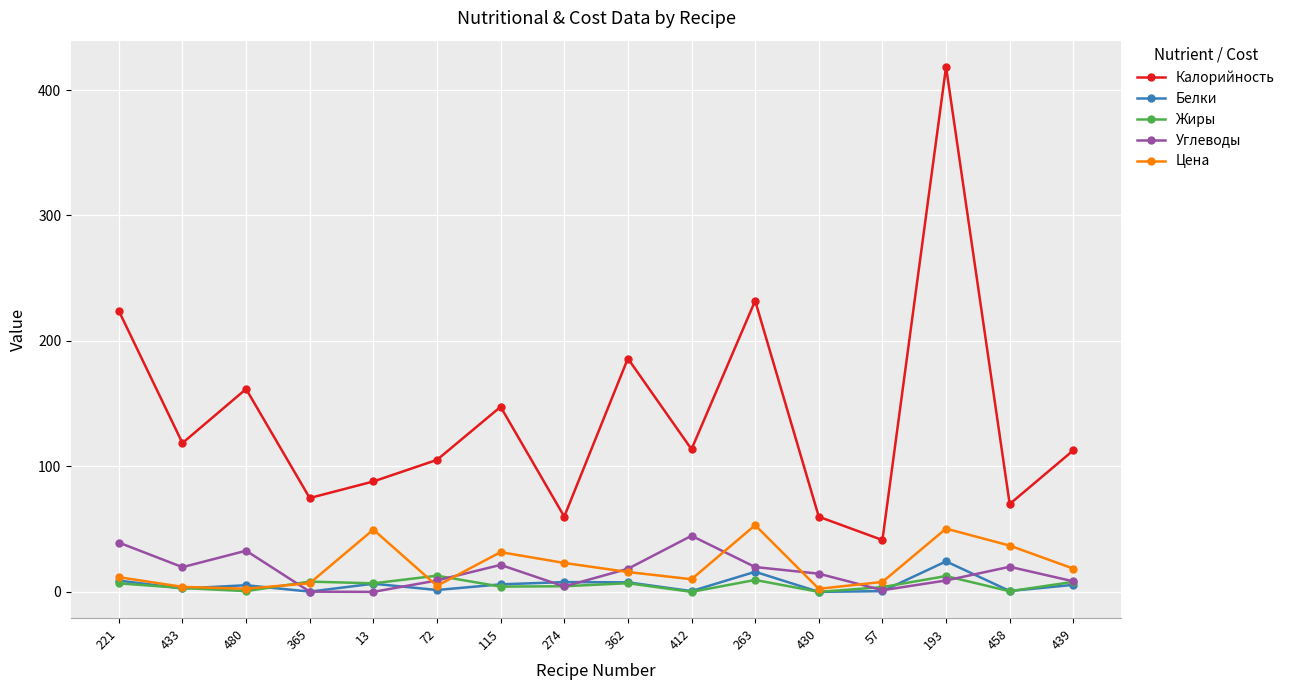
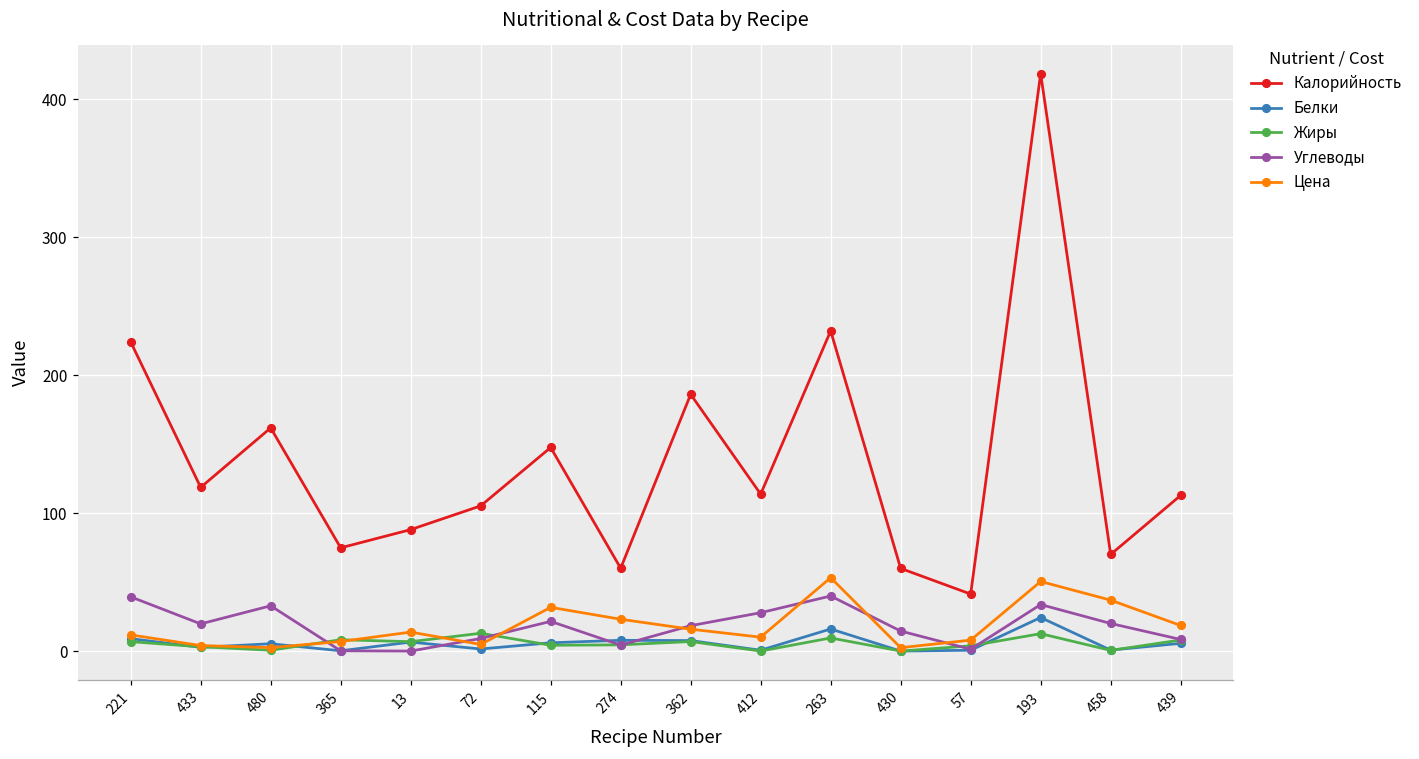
Цена, 13: 50 -> 14
Углеводы, 412: 45 -> 28
Углеводы, 263: 20 -> 40
Углеводы, 193: 9 -> 34
